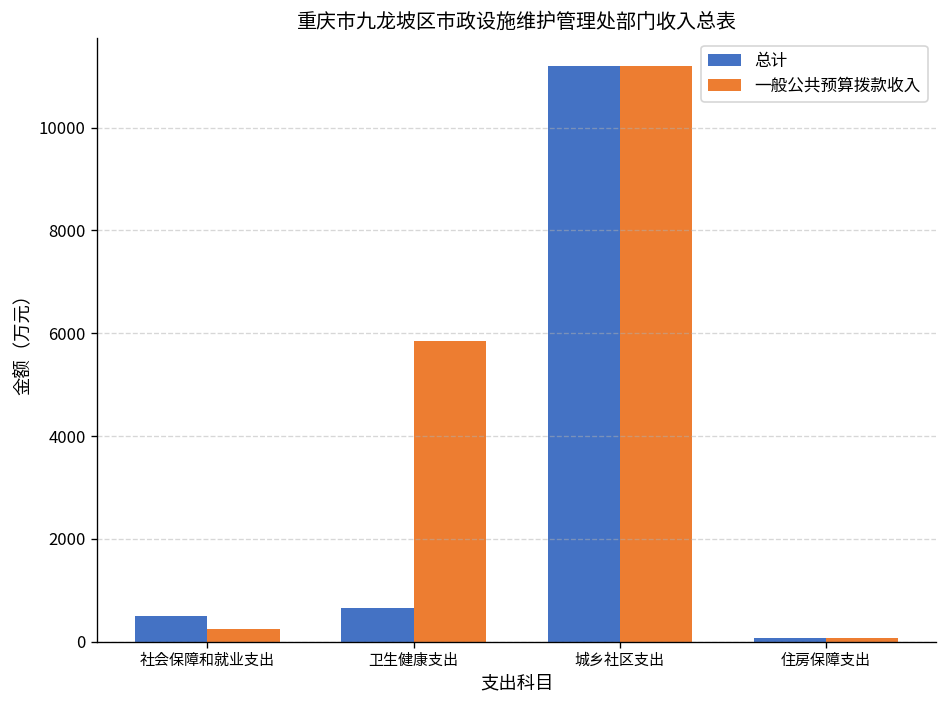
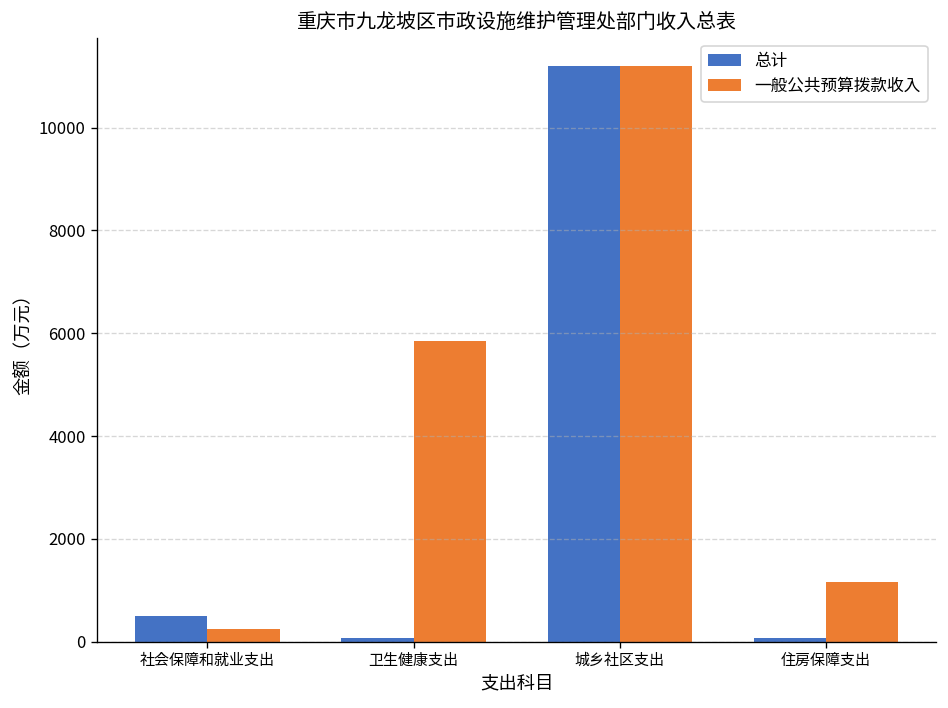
总计, 卫生健康支出: 700 -> 100
一般公共预算拨款收入, 住房保障支出: 100 -> 1200
